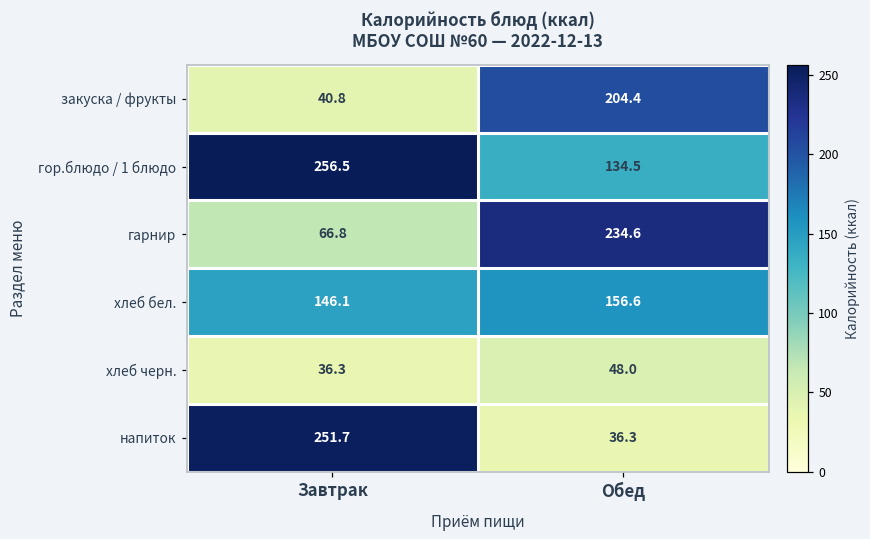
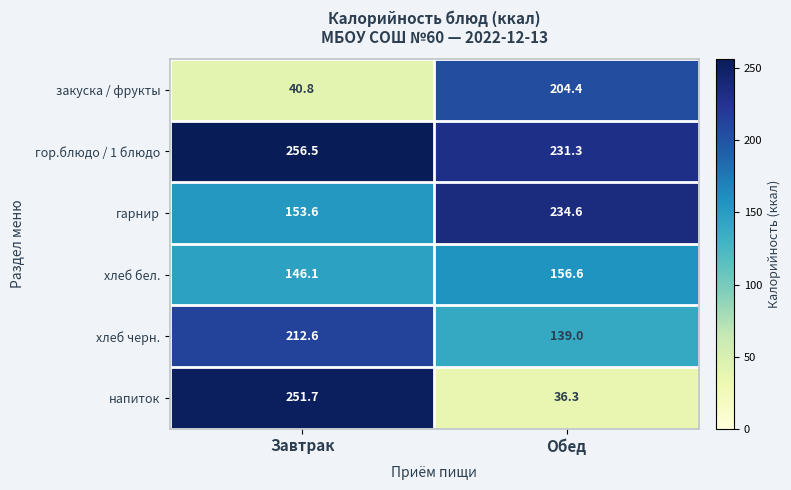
гор.блюдо / 1 блюдо, Обед: 134.5 -> 231.3
гарнир, Завтрак: 66.8 -> 153.6
хлеб черн., Завтрак: 36.3 -> 212.6
хлеб черн., Обед: 48.0 -> 139.0
